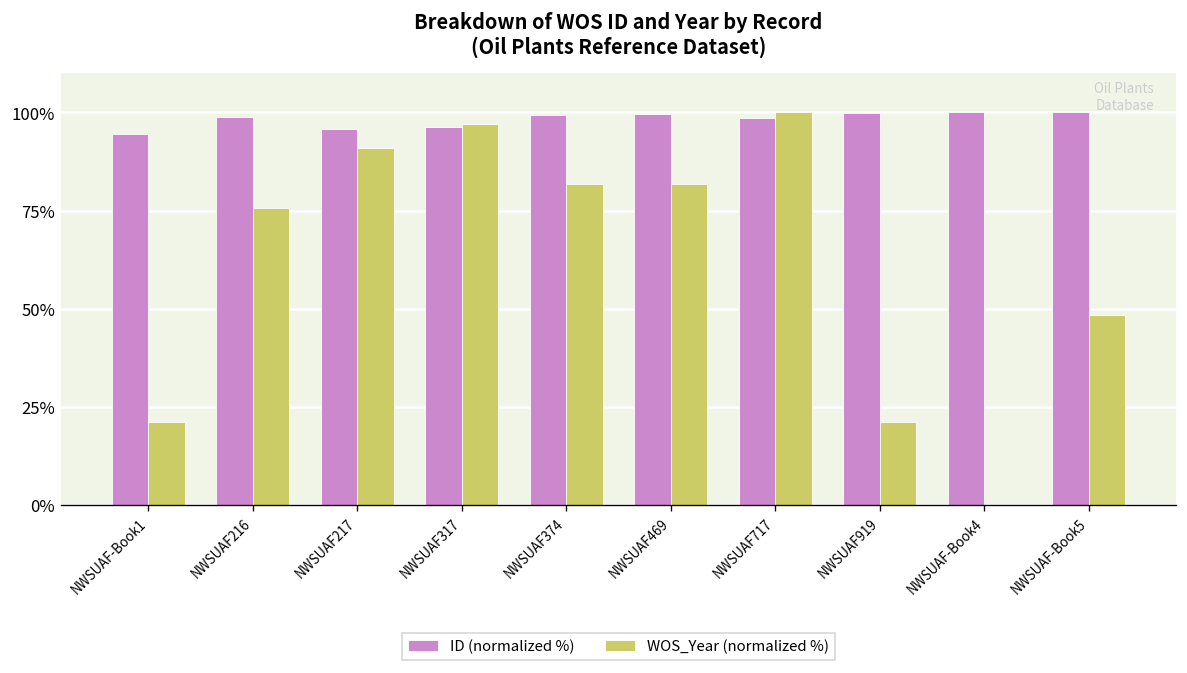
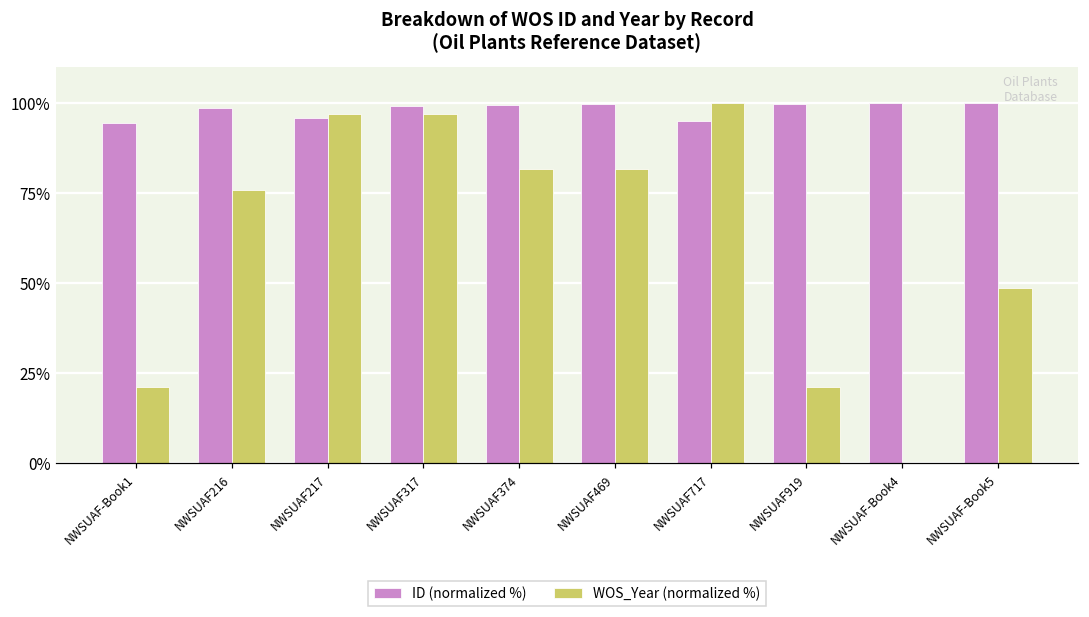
WOS_Year (normalized %), NWSUAF217: 91% -> 97%
ID (normalized %), NWSUAF317: 96% -> 99%
ID (normalized %), NWSUAF717: 99% -> 95%
